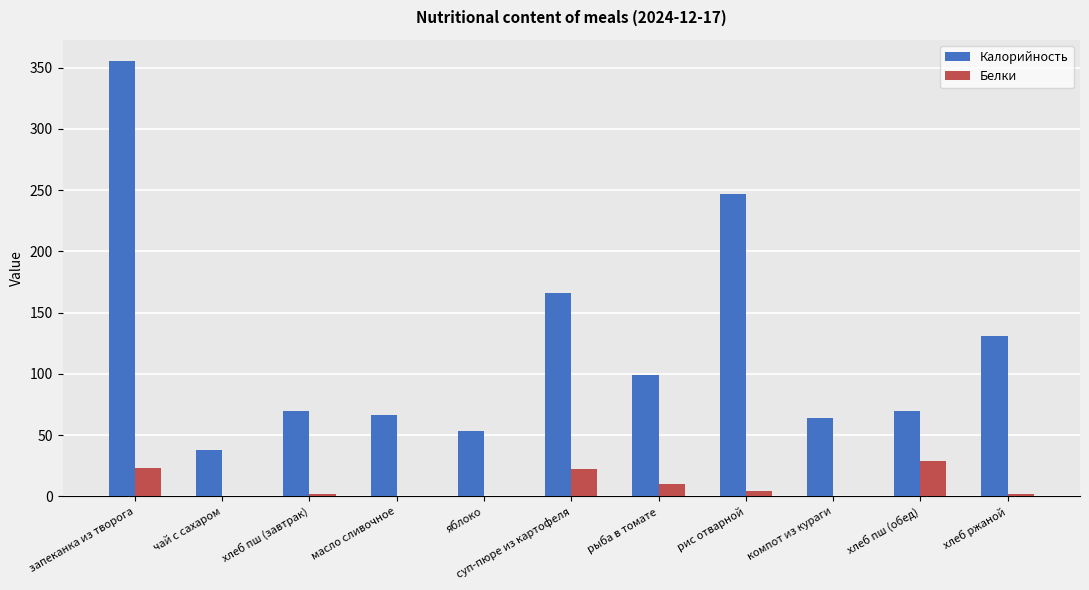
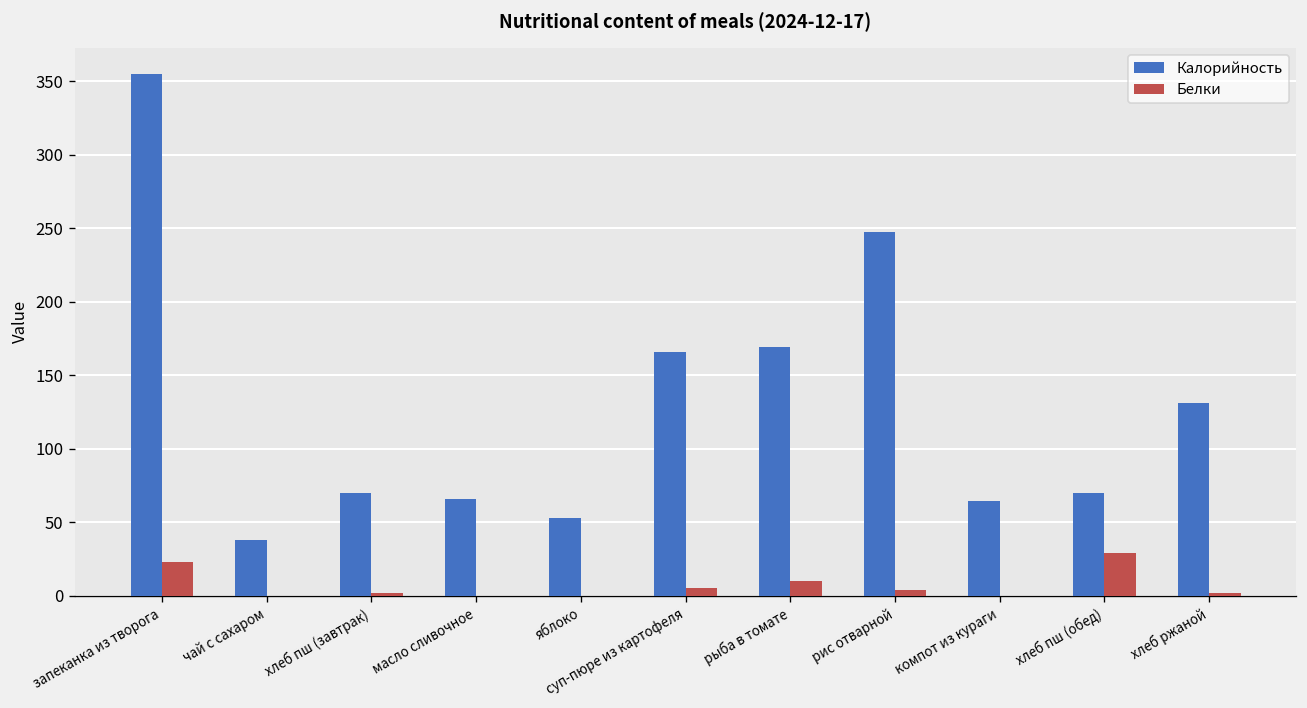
Белки, суп-пюре из картофеля: 22 -> 5
Калорийность, рыба в томате: 99 -> 169
